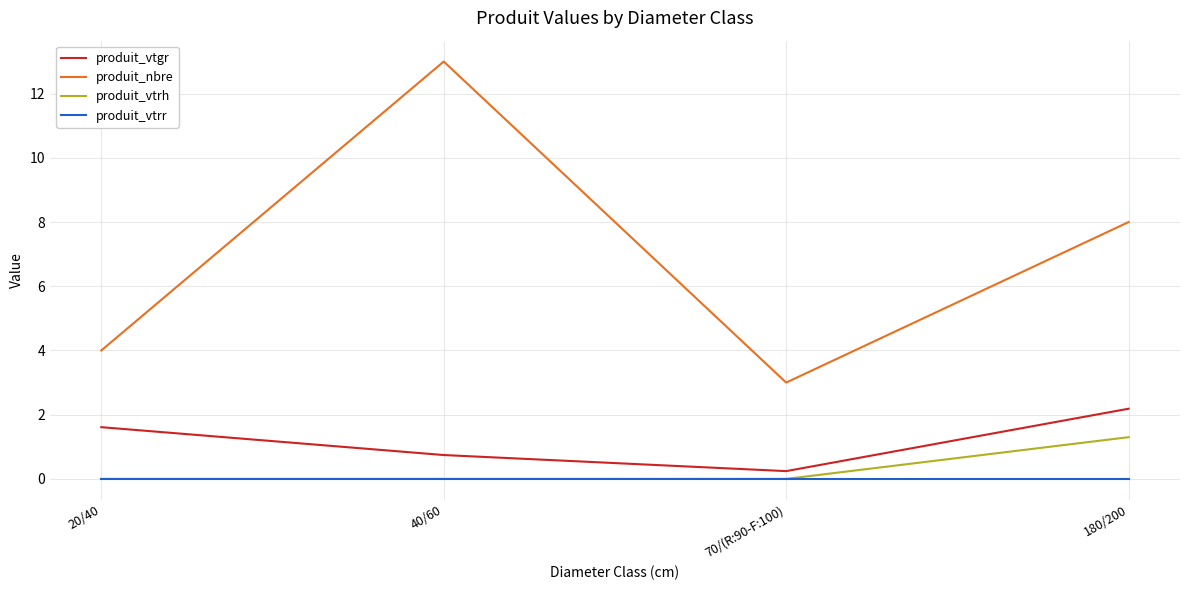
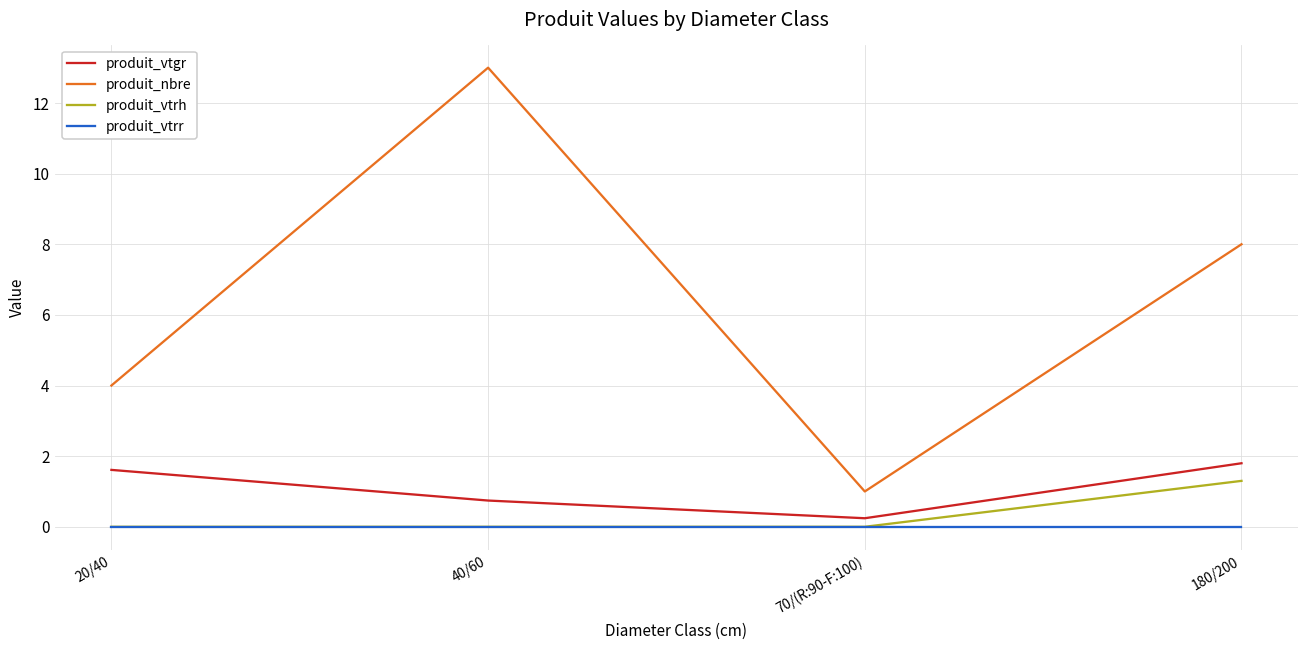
produit_nbre, 70/(R:90-F:100): 3 -> 1
produit_vtgr, 180/200: 2.2 -> 1.8
